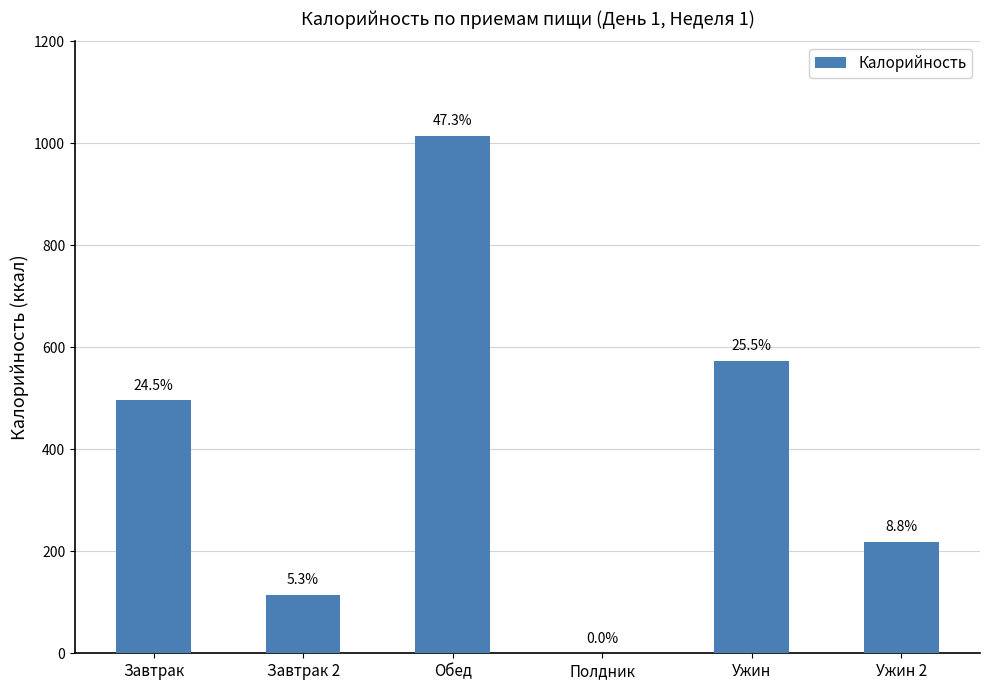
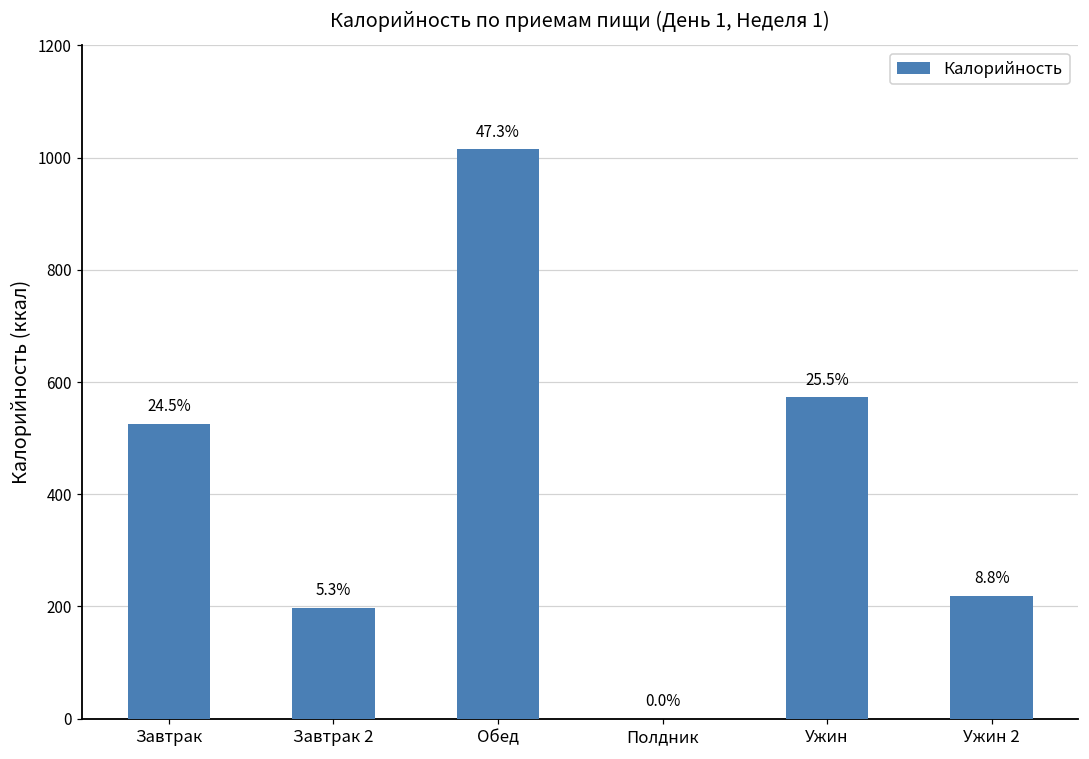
Завтрак: 500 -> 530
Завтрак 2: 110 -> 200
